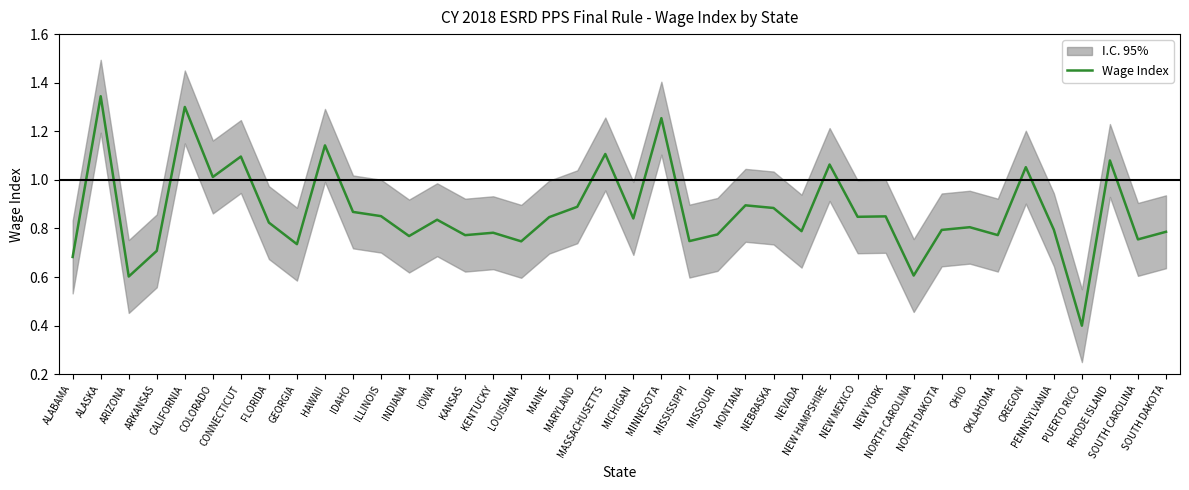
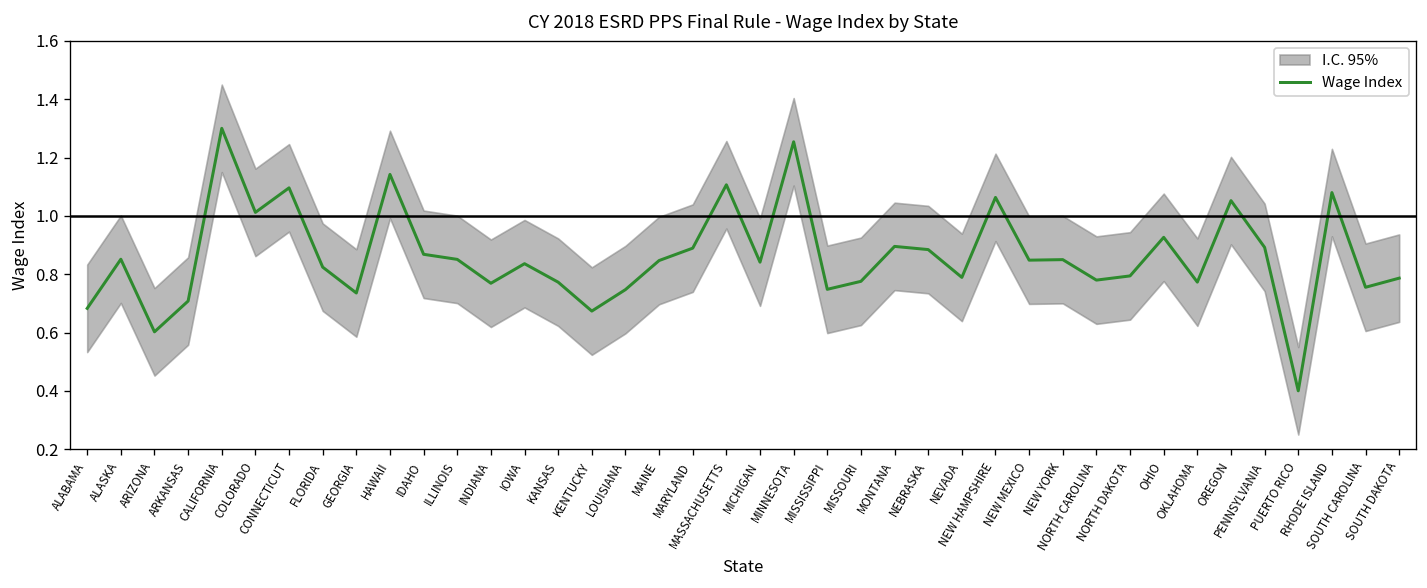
Wage Index, ALASKA: 1.34 -> 0.85
Wage Index, KENTUCKY: 0.78 -> 0.67
Wage Index, NORTH CAROLINA: 0.61 -> 0.78
Wage Index, OHIO: 0.81 -> 0.93
Wage Index, PENNSYLVANIA: 0.79 -> 0.89
